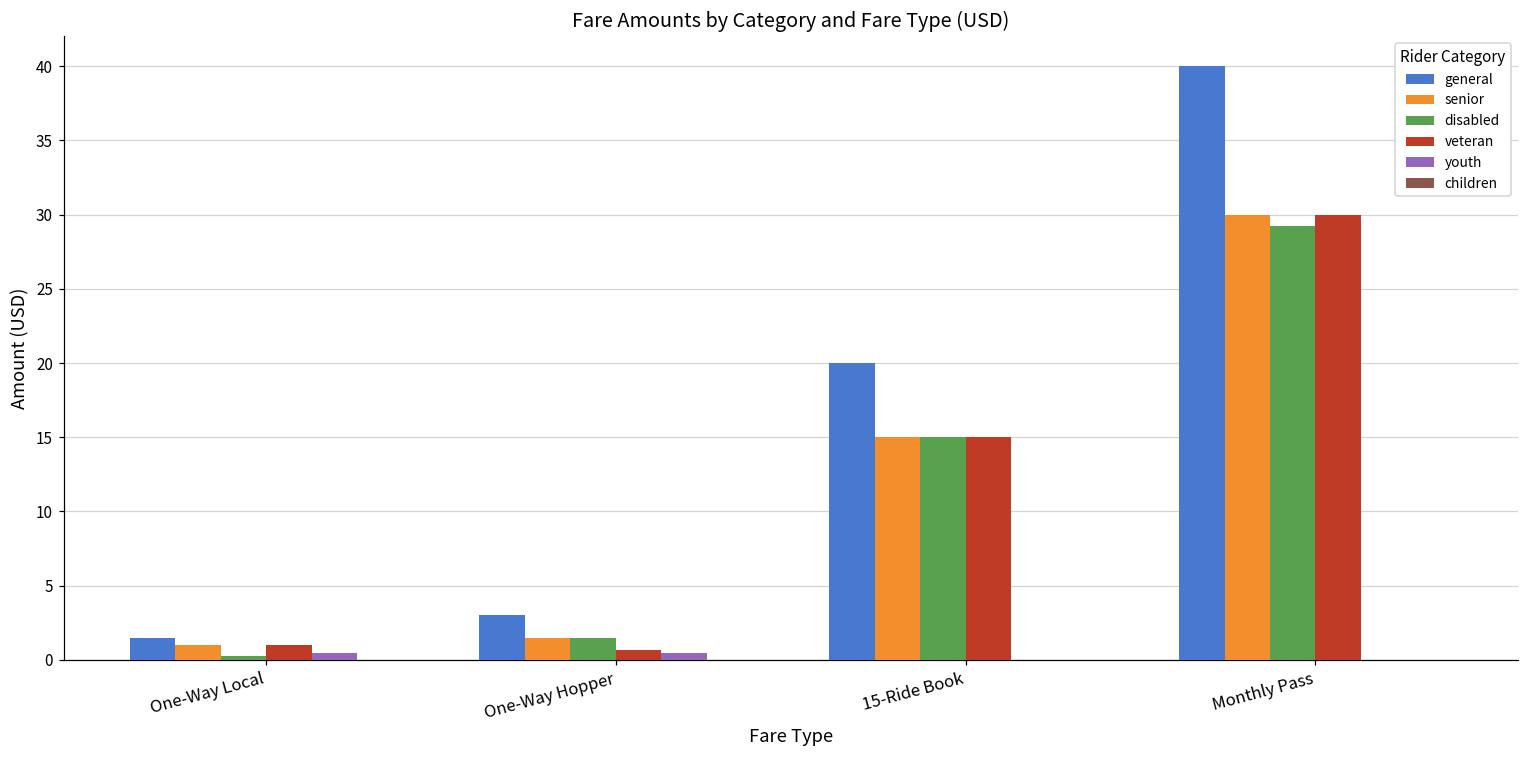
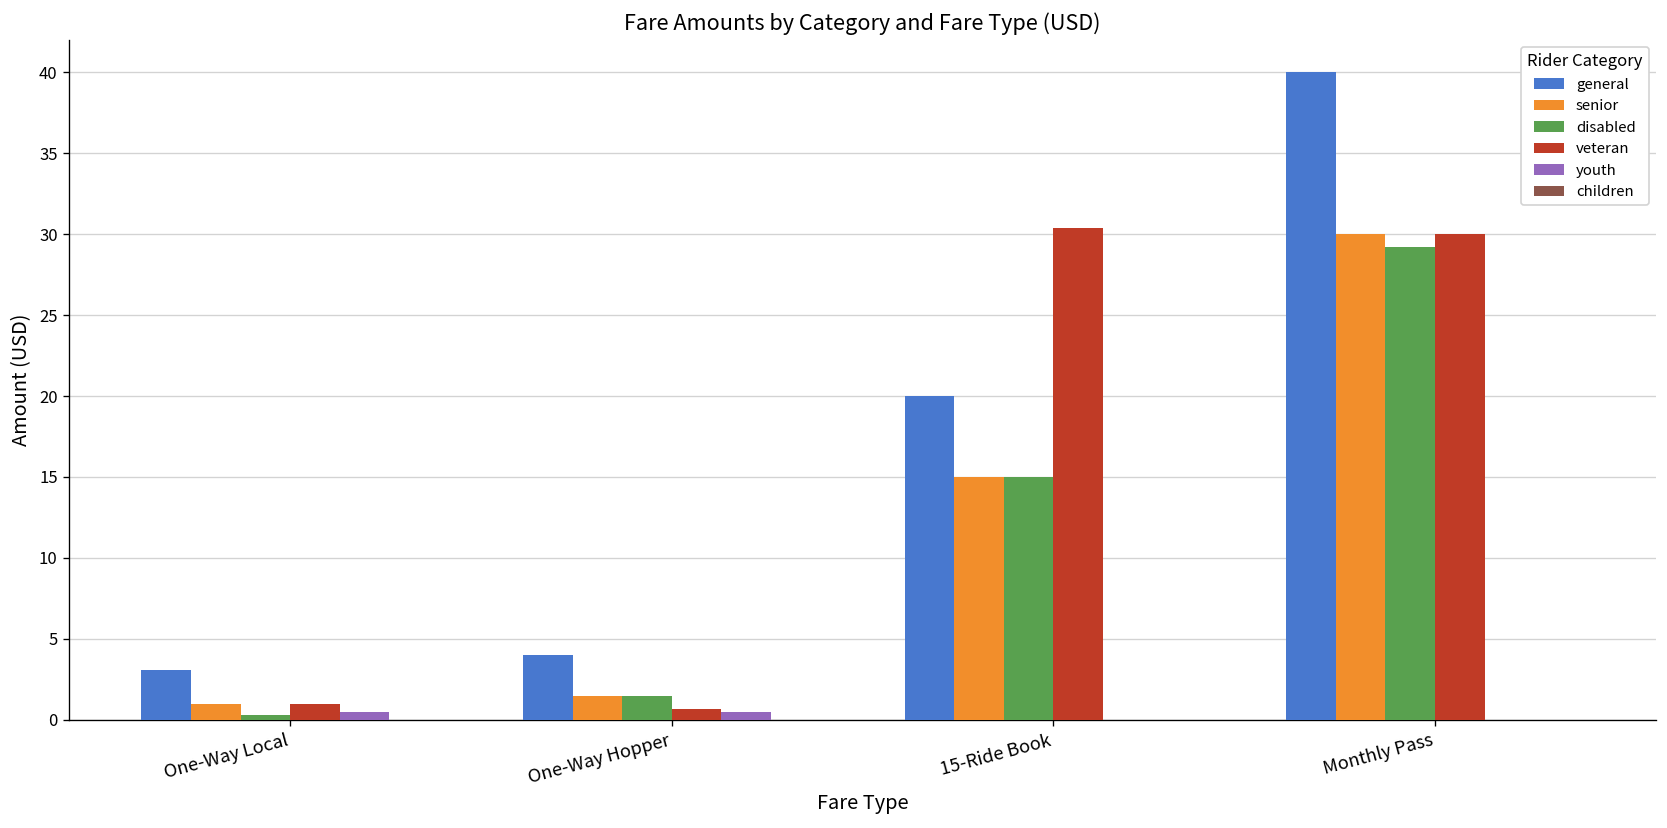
general, One-Way Local: 1.5 -> 3.1
general, One-Way Hopper: 3 -> 4
veteran, 15-Ride Book: 15.0 -> 30.4
